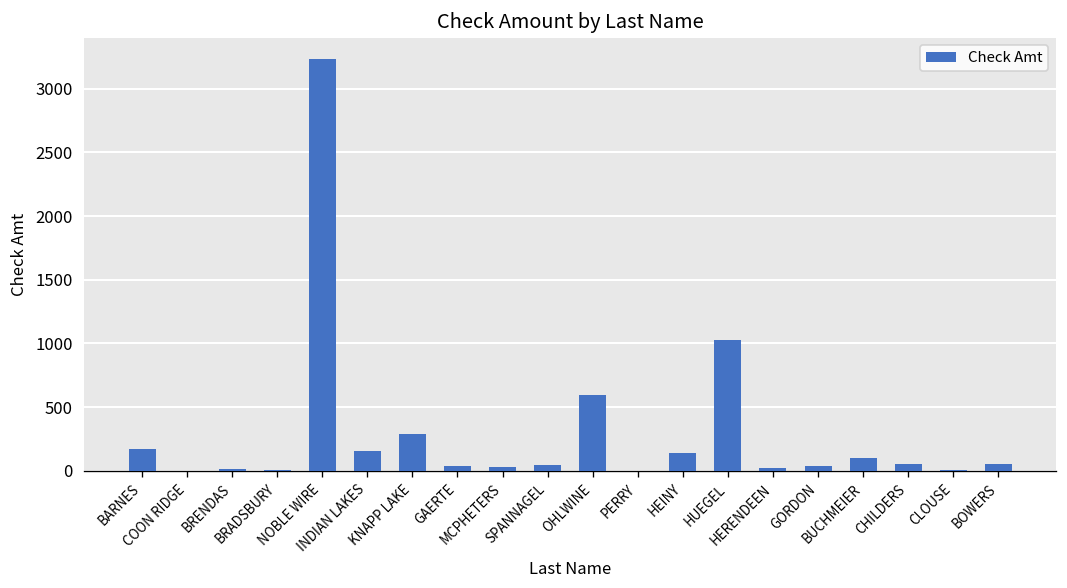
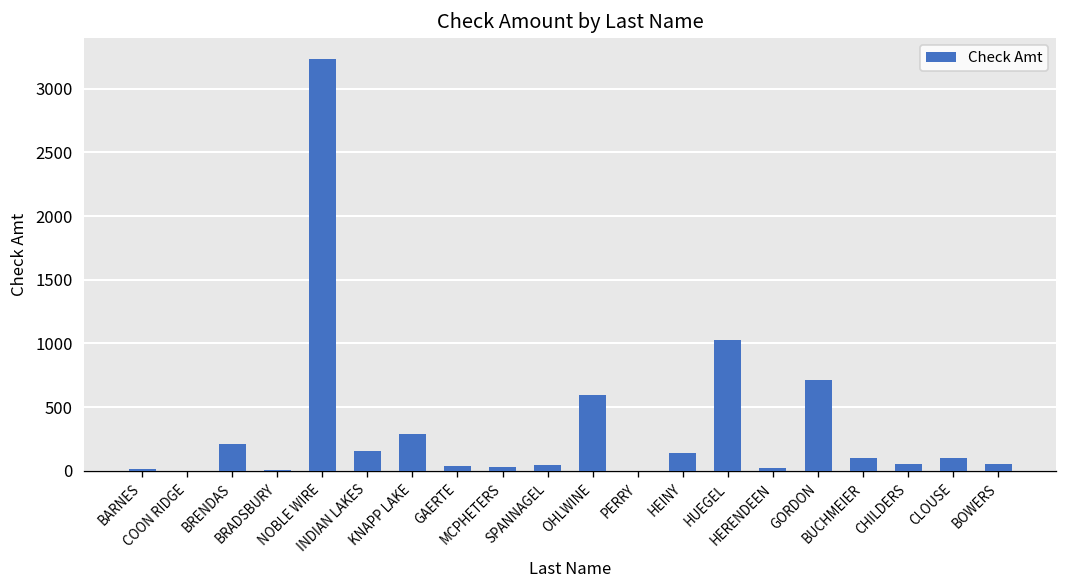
BARNES: 170 -> 10
BRENDAS: 10 -> 210
GORDON: 40 -> 710
CLOUSE: 10 -> 100
